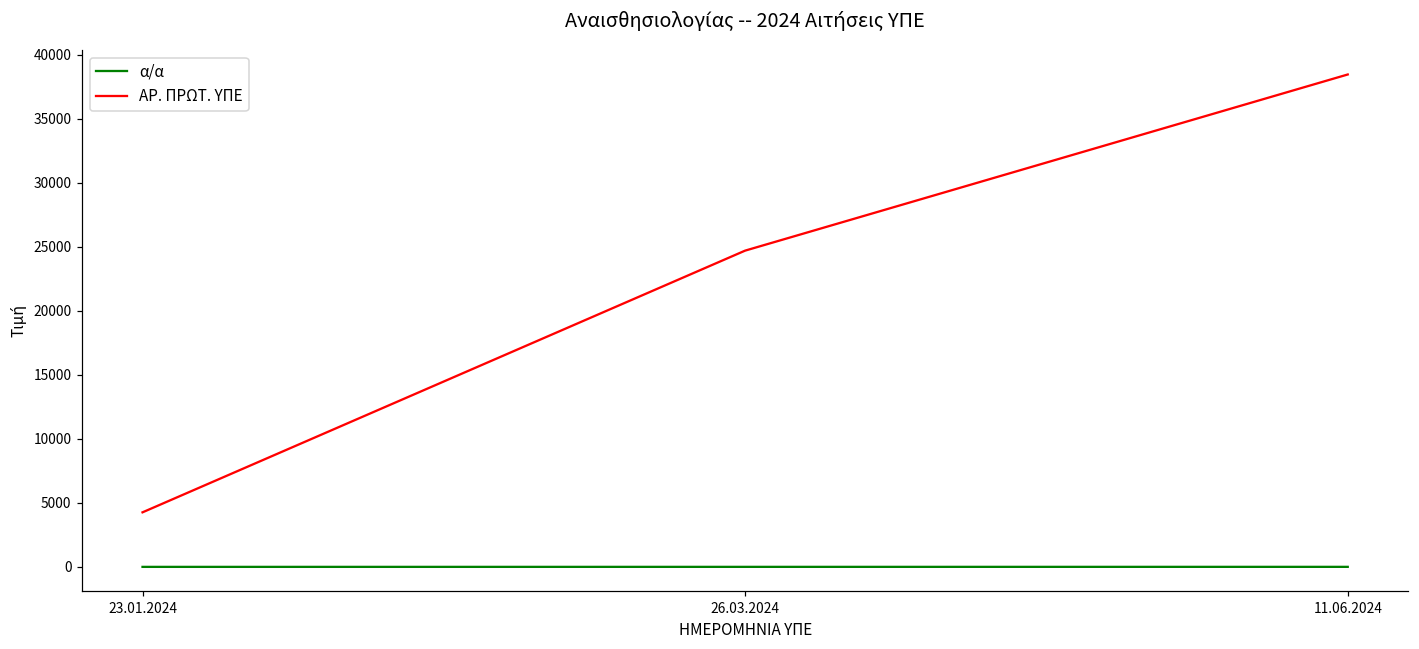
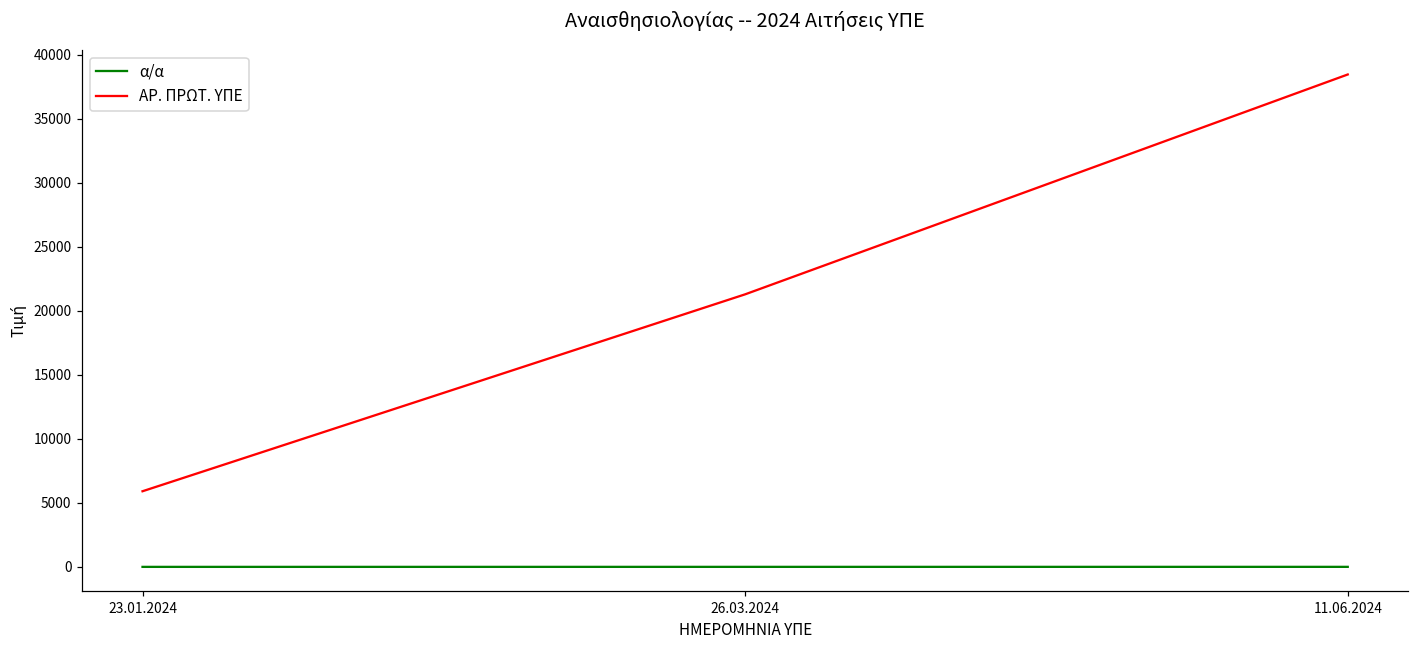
ΑΡ. ΠΡΩΤ. ΥΠΕ, 23.01.2024: 4300 -> 5900
ΑΡ. ΠΡΩΤ. ΥΠΕ, 26.03.2024: 24700 -> 21300
